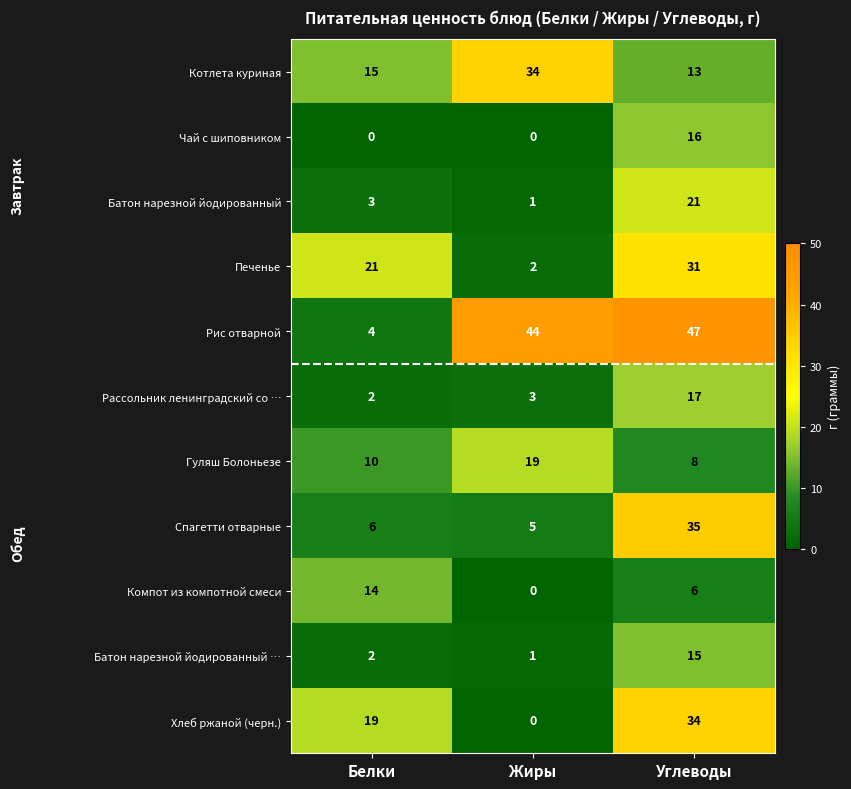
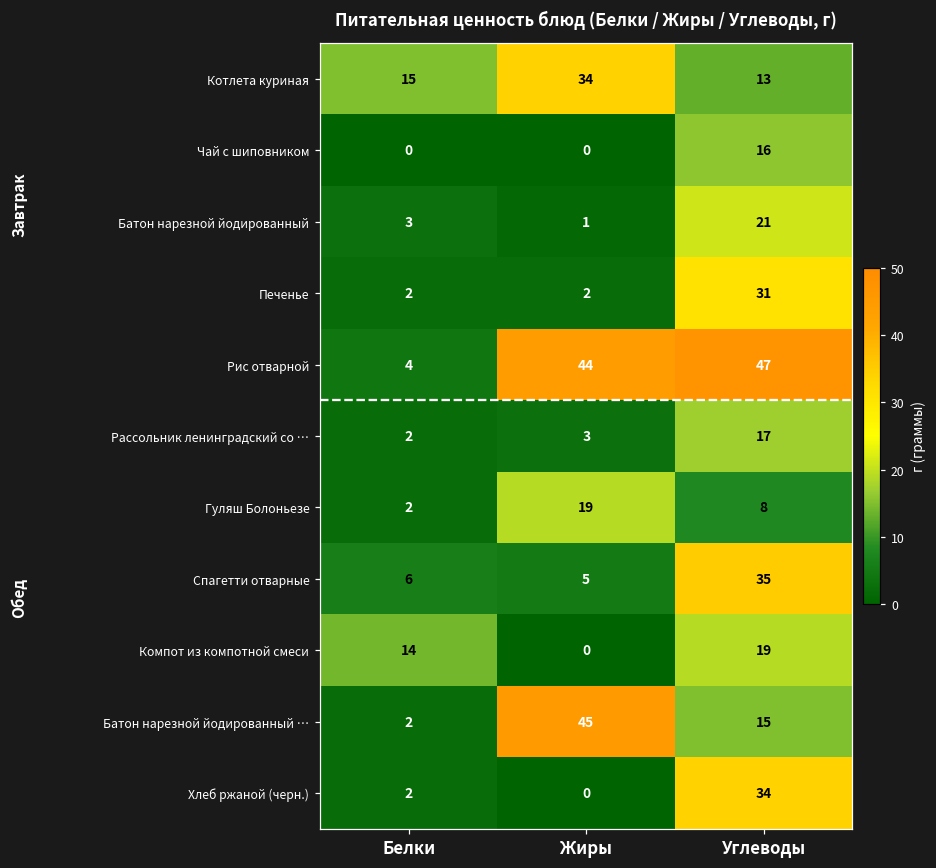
Печенье, Белки: 21 -> 2
Гуляш Болоньезе, Белки: 10 -> 2
Компот из компотной смеси, Углеводы: 6 -> 19
Батон нарезной йодированный …, Жиры: 1 -> 45
Хлеб ржаной (черн.), Белки: 19 -> 2
